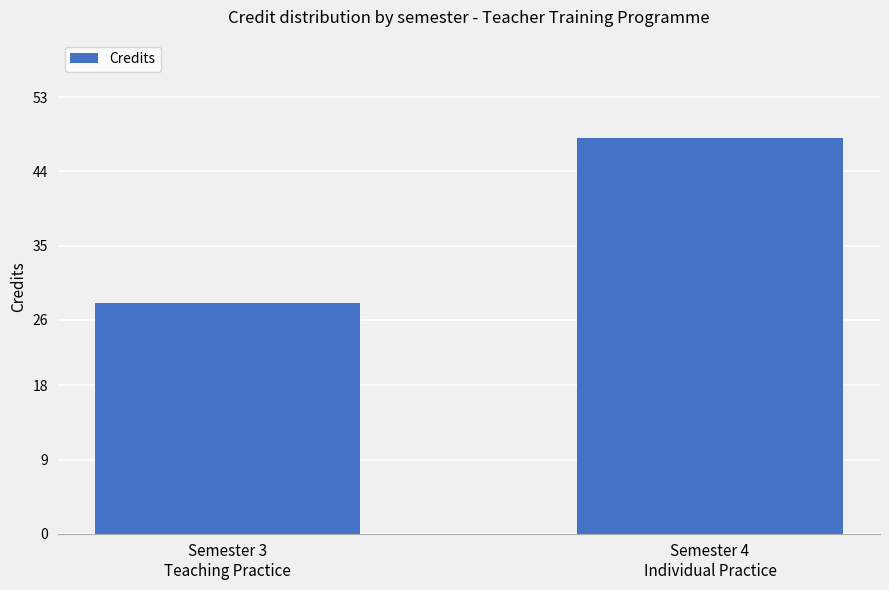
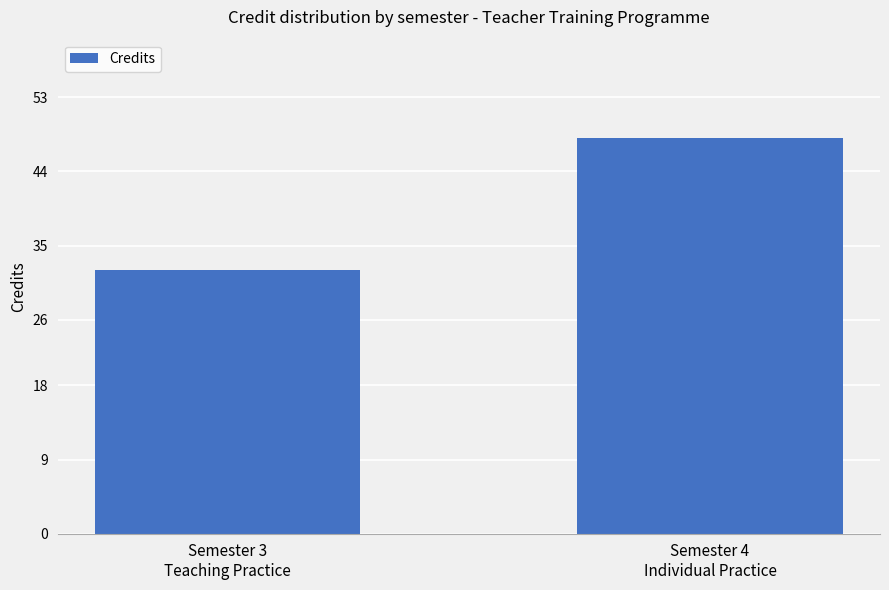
Semester 3 Teaching Practice: 28 -> 32
